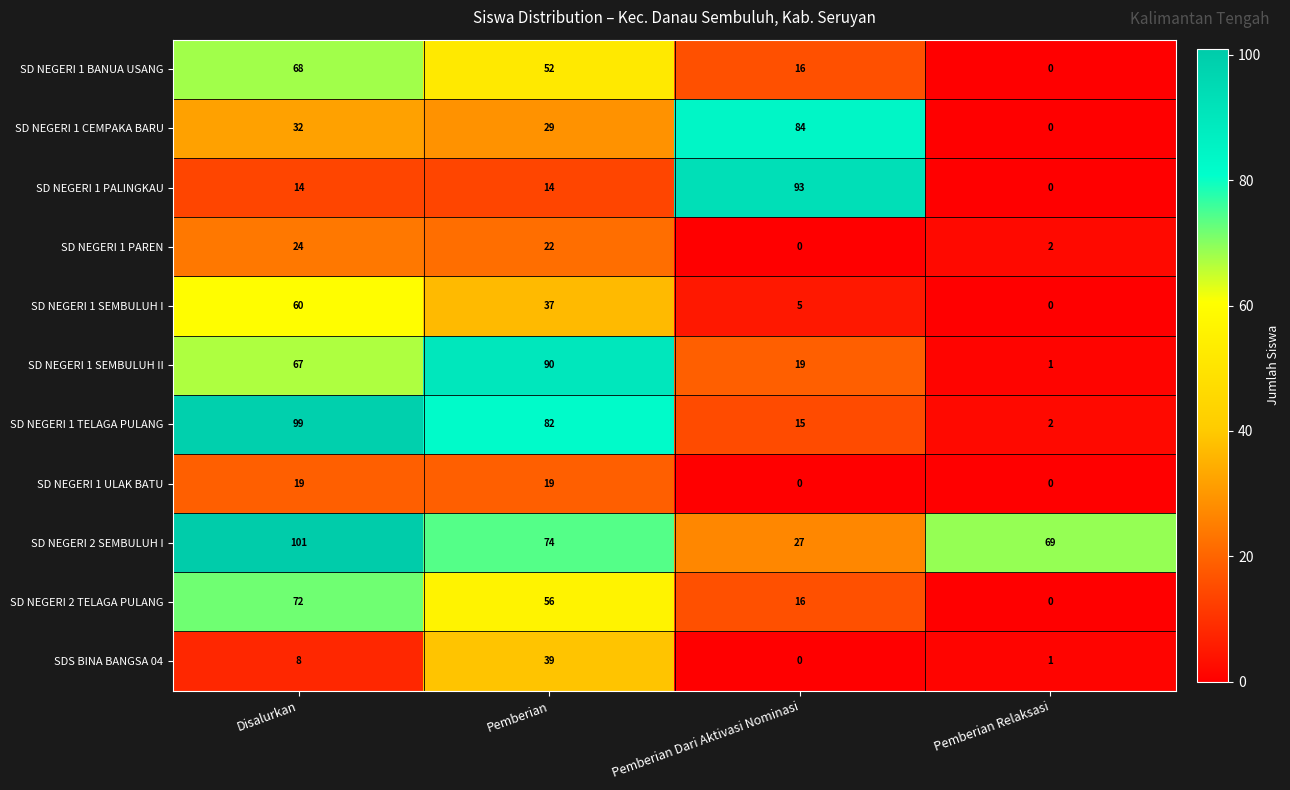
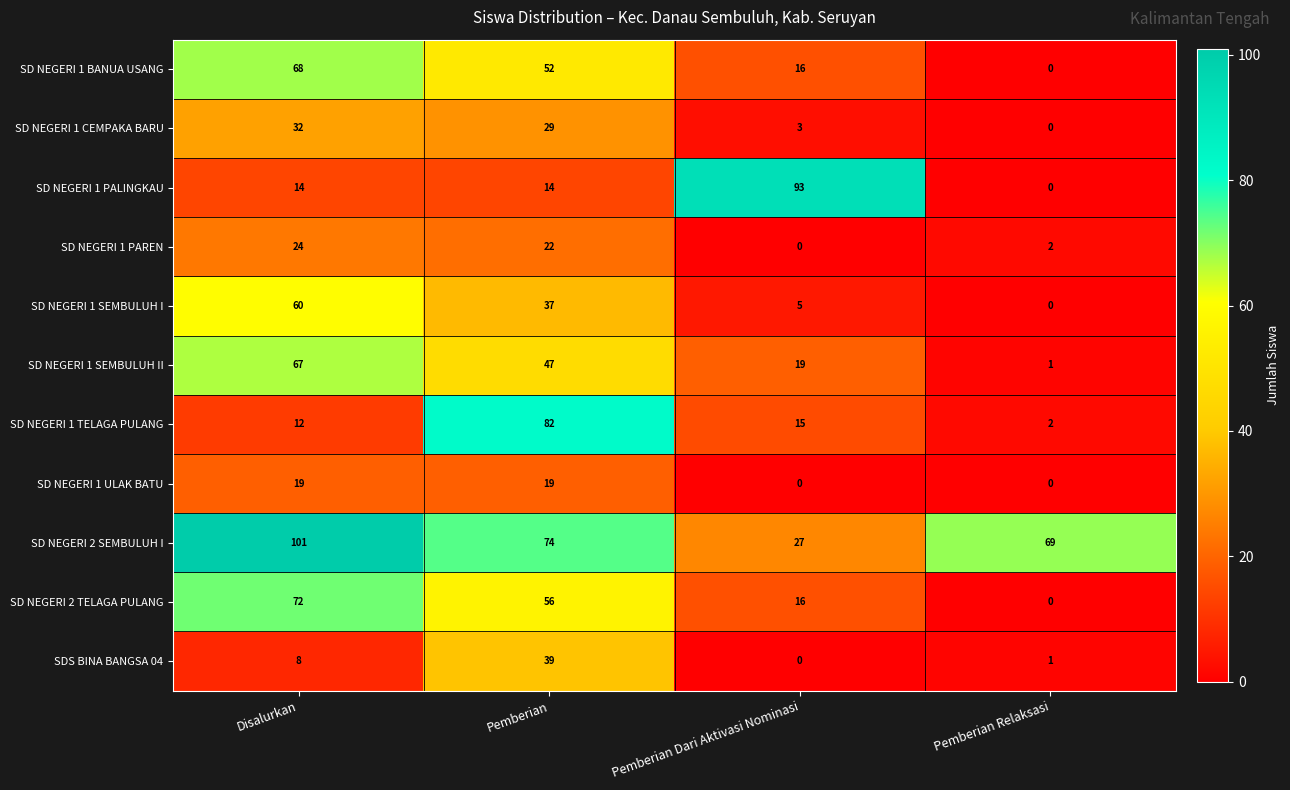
SD NEGERI 1 CEMPAKA BARU, Pemberian Dari Aktivasi Nominasi: 84 -> 3
SD NEGERI 1 SEMBULUH II, Pemberian: 90 -> 47
SD NEGERI 1 TELAGA PULANG, Disalurkan: 99 -> 12
